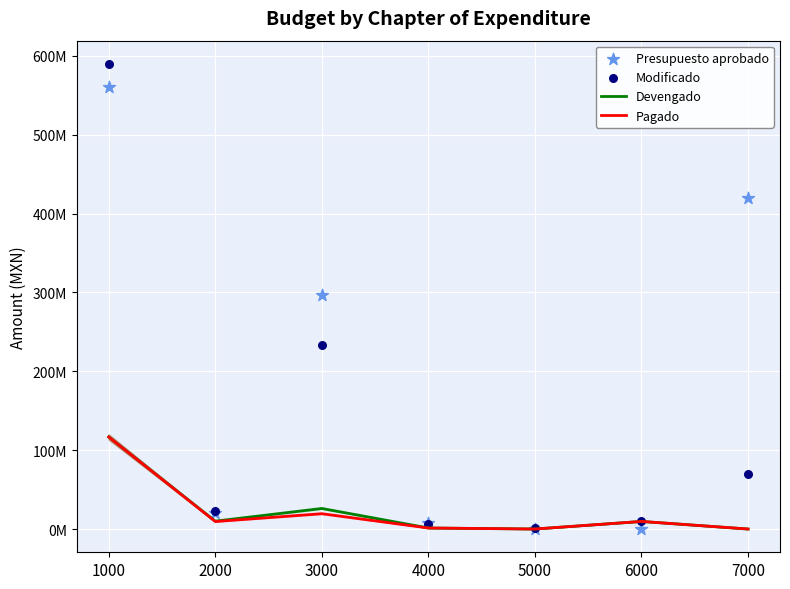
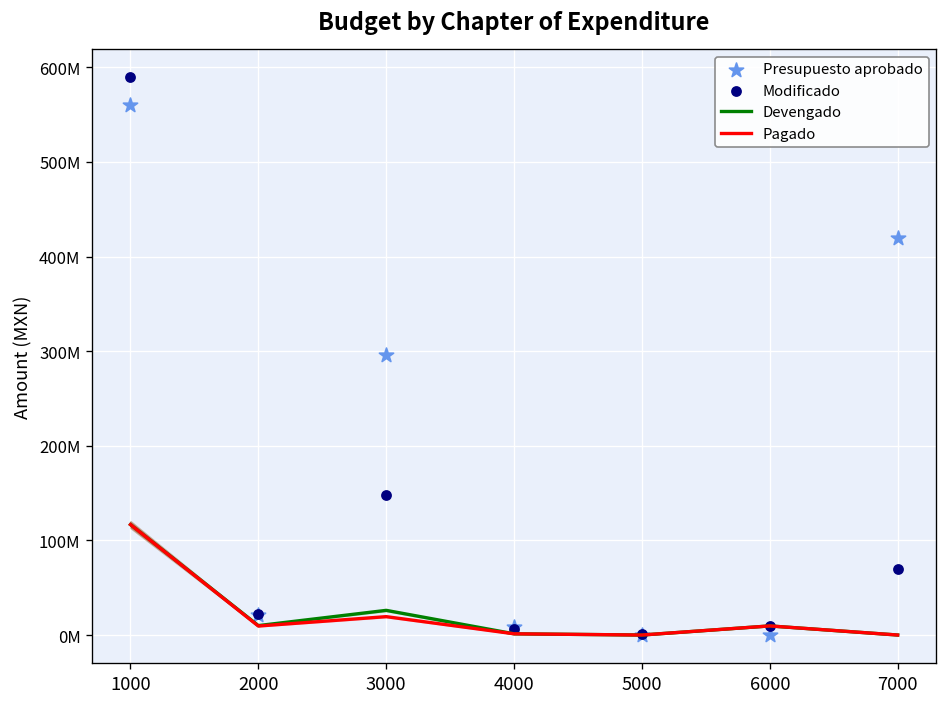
Modificado, 3000: 230000000 -> 150000000
